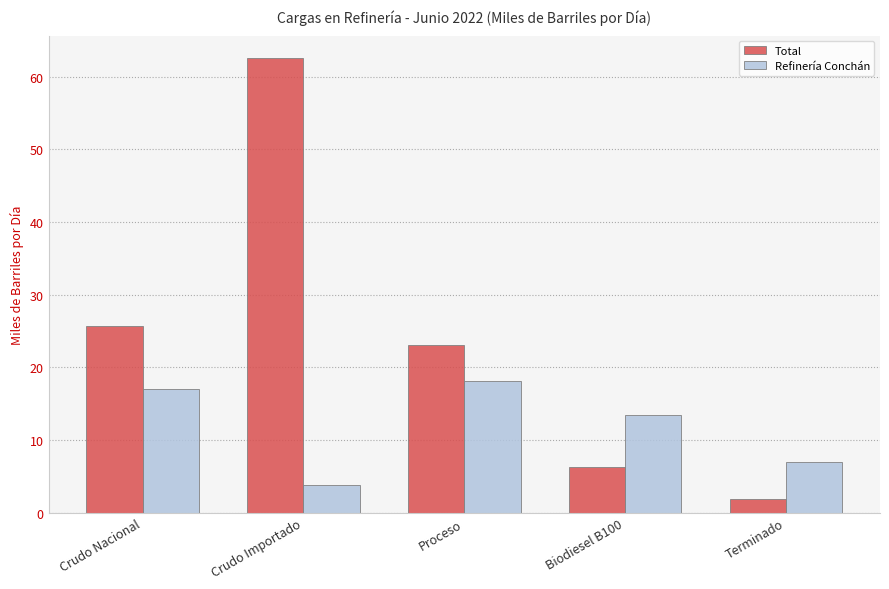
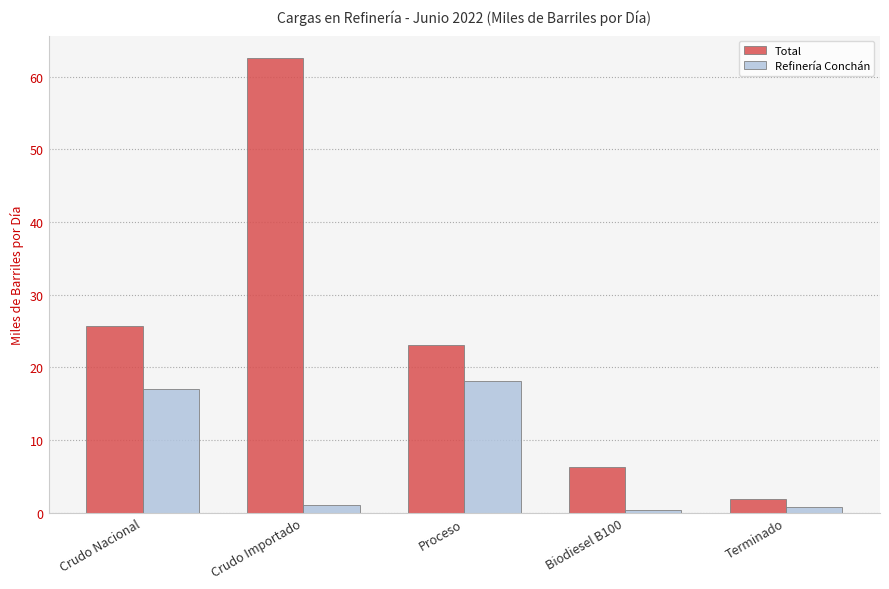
Refinería Conchán, Crudo Importado: 4 -> 1
Refinería Conchán, Biodiesel B100: 13 -> 0
Refinería Conchán, Terminado: 7 -> 1
